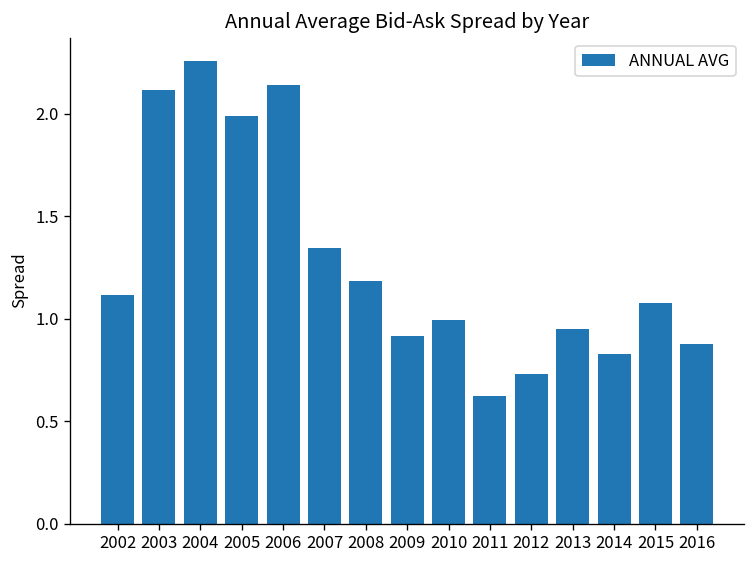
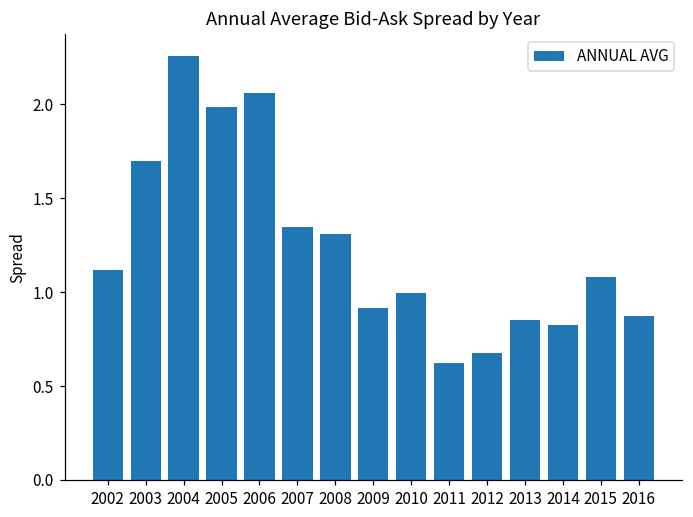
2003: 2.12 -> 1.70
2006: 2.14 -> 2.06
2008: 1.19 -> 1.31
2012: 0.73 -> 0.68
2013: 0.95 -> 0.85
